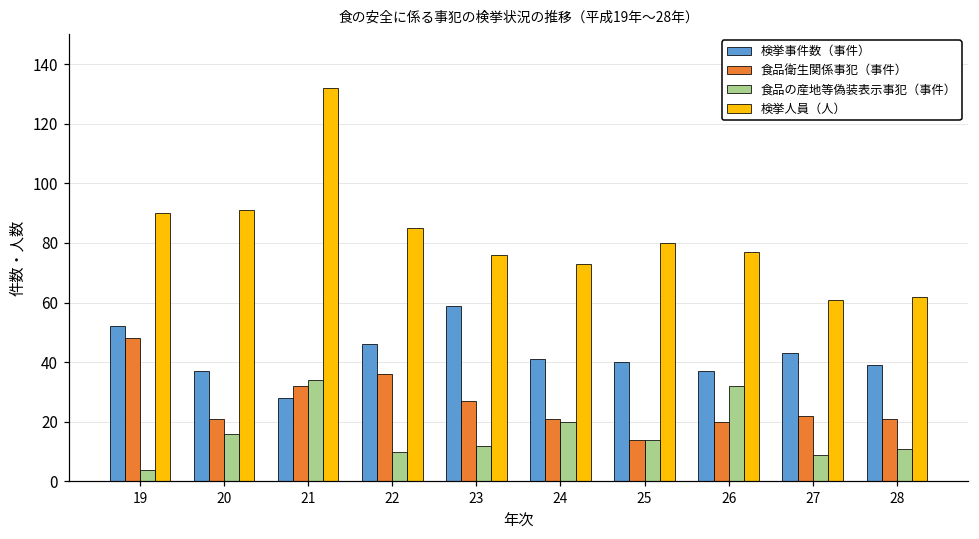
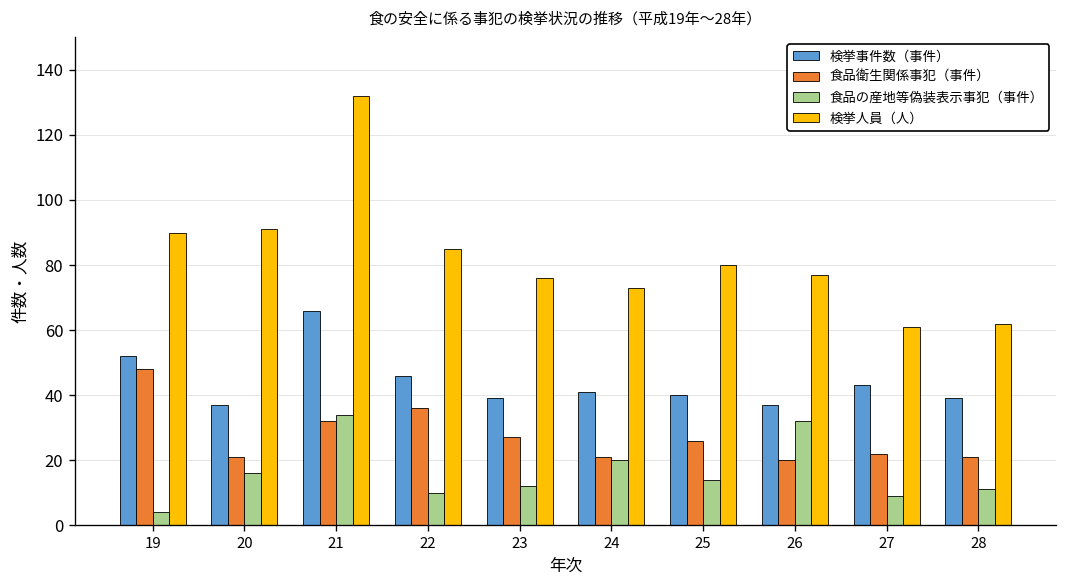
検挙事件数（事件）, 21: 28 -> 66
検挙事件数（事件）, 23: 59 -> 39
食品衛生関係事犯（事件）, 25: 14 -> 26
